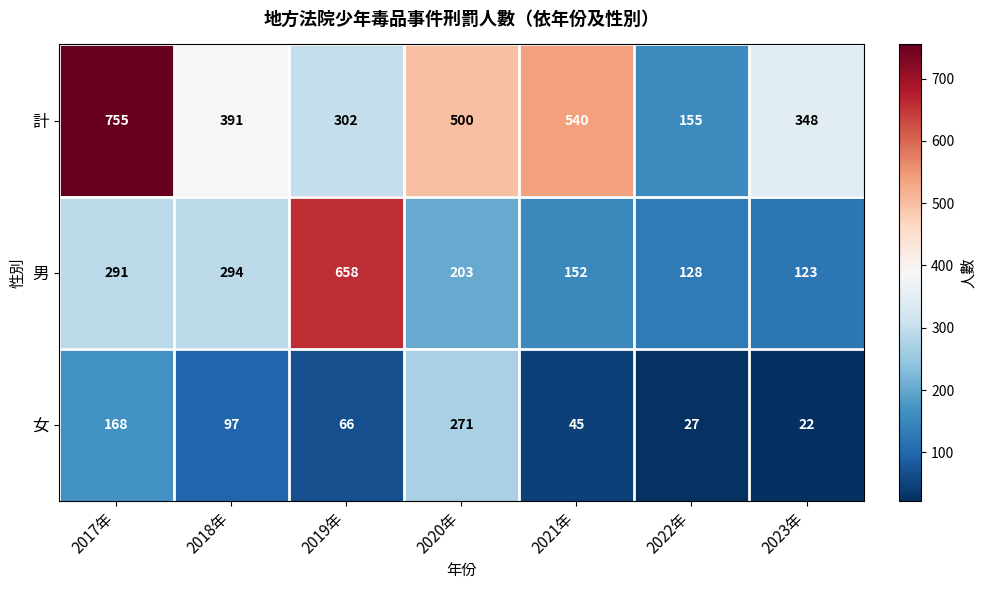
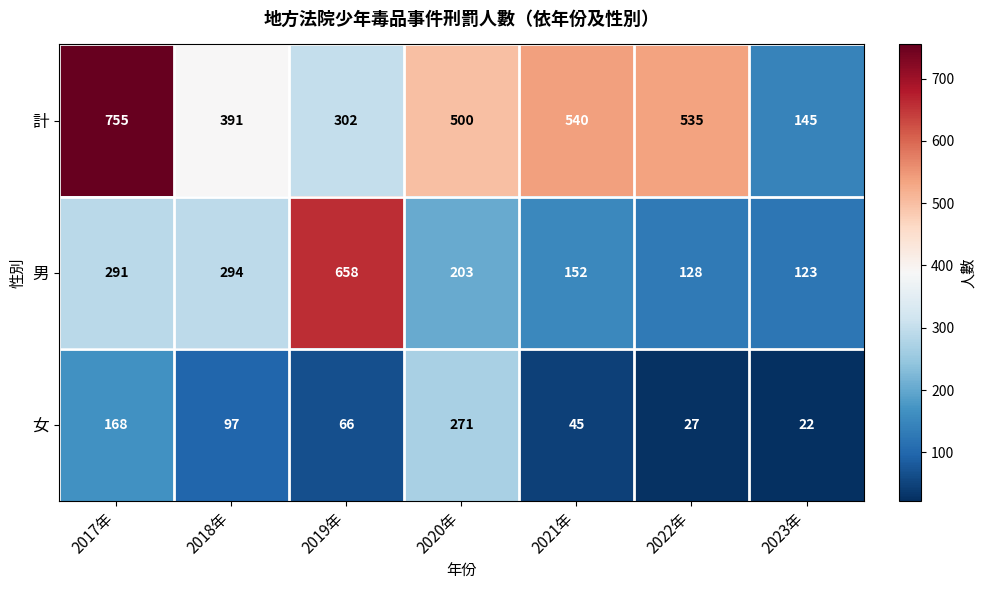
計, 2022年: 155 -> 535
計, 2023年: 348 -> 145
